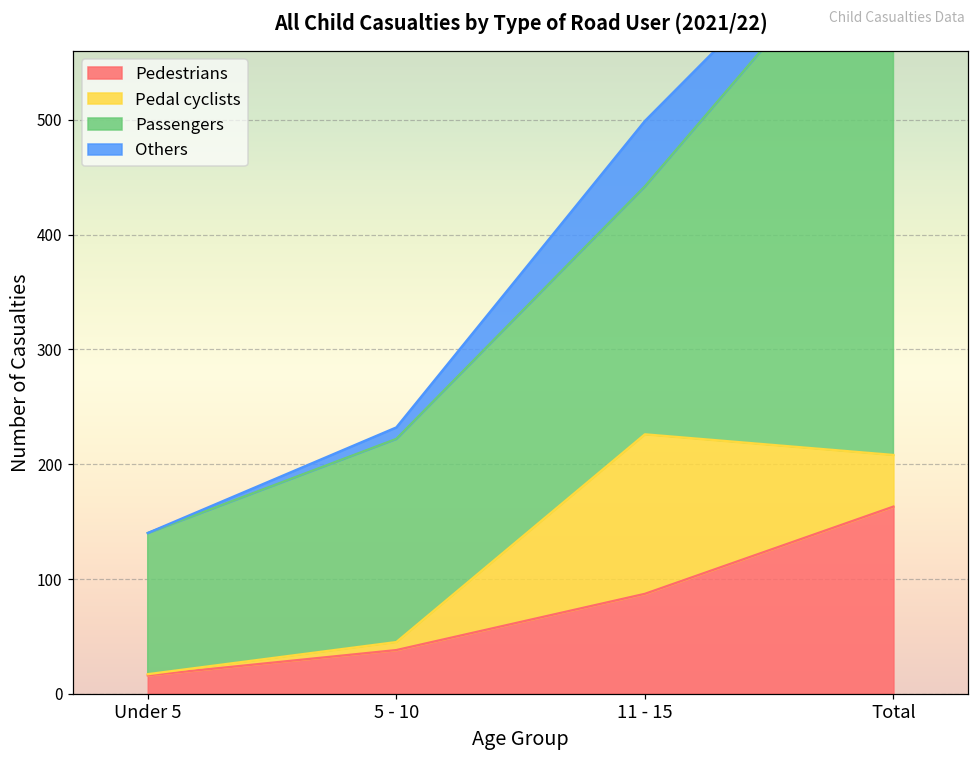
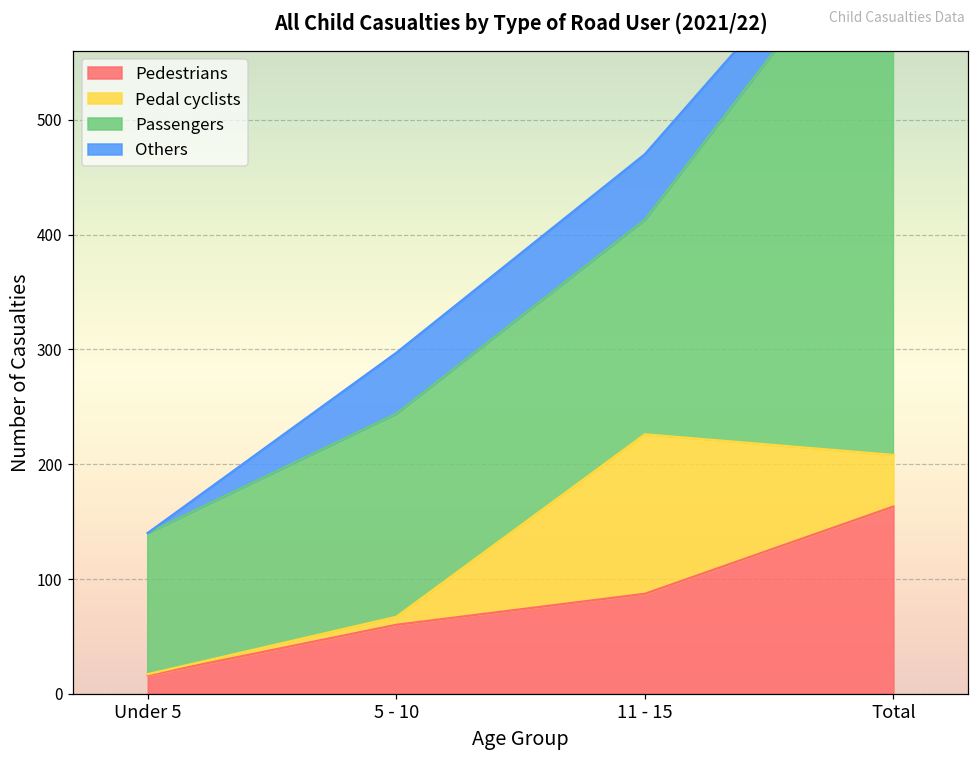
Pedestrians, 5 - 10: 38 -> 60
Others, 5 - 10: 10 -> 53
Passengers, 11 - 15: 216 -> 187
